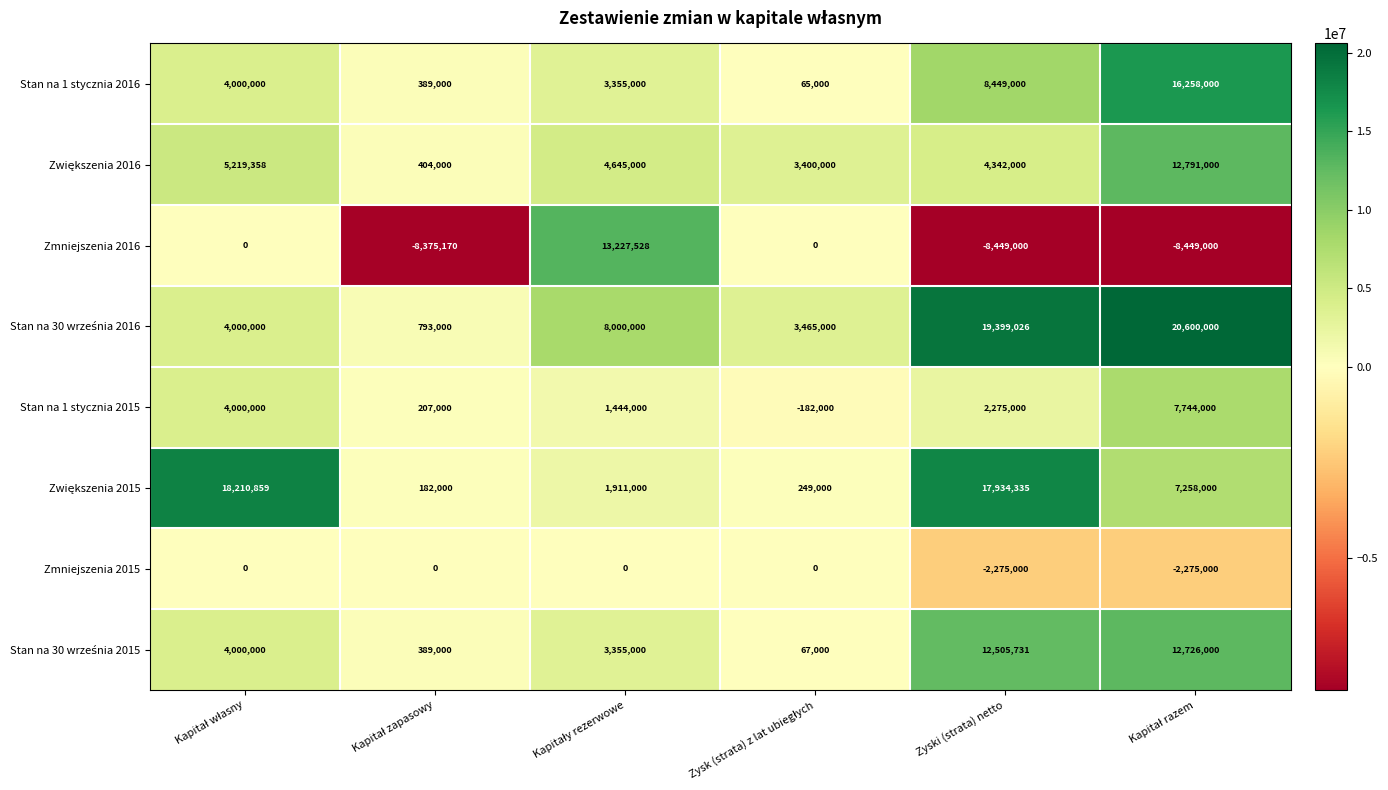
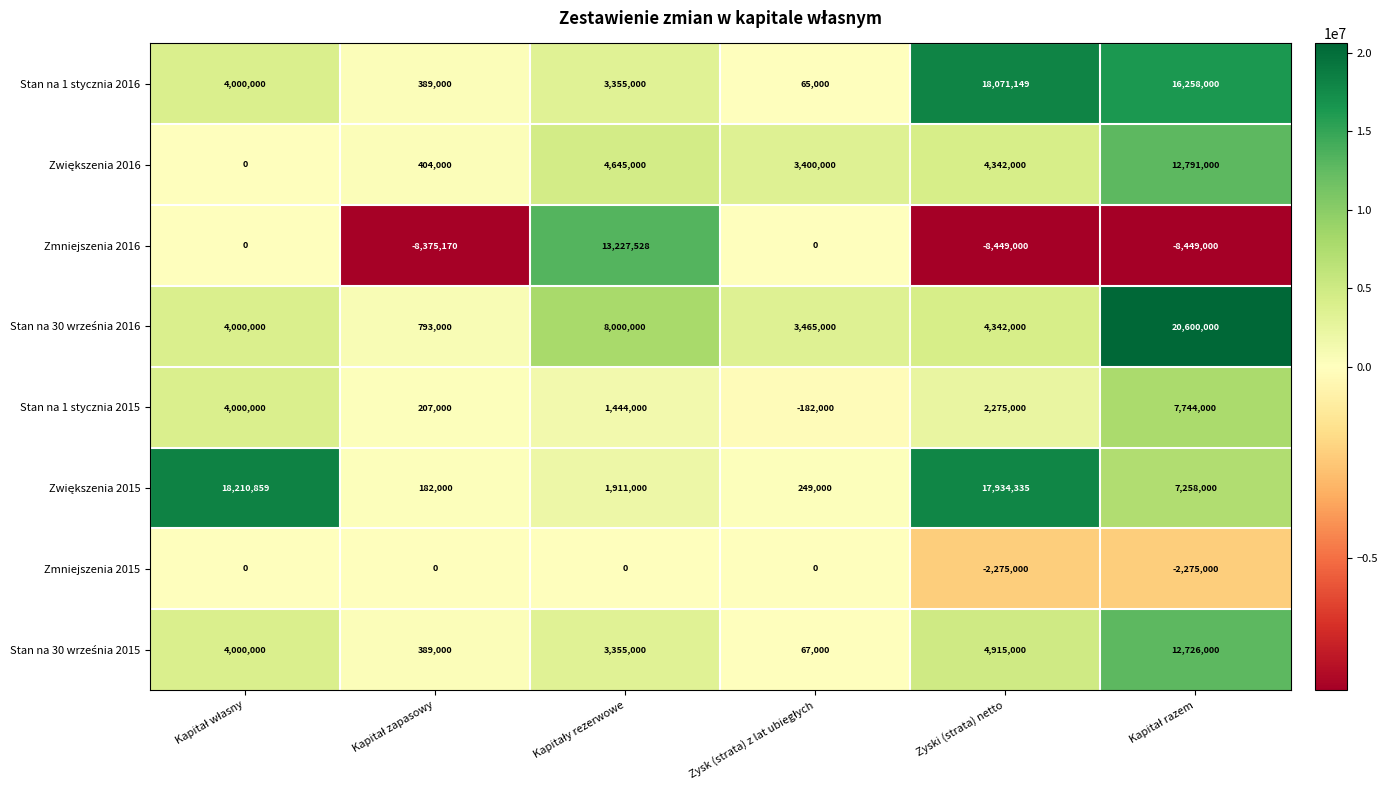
Stan na 1 stycznia 2016, Zyski (strata) netto: 8,449,000 -> 18,071,149
Zwiększenia 2016, Kapitał własny: 5,219,358 -> 0
Stan na 30 września 2016, Zyski (strata) netto: 19,399,026 -> 4,342,000
Stan na 30 września 2015, Zyski (strata) netto: 12,505,731 -> 4,915,000
